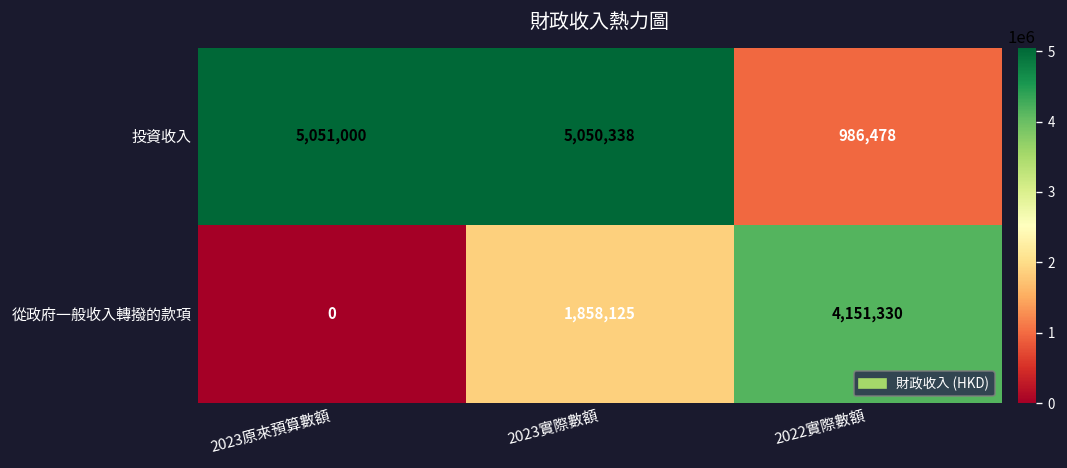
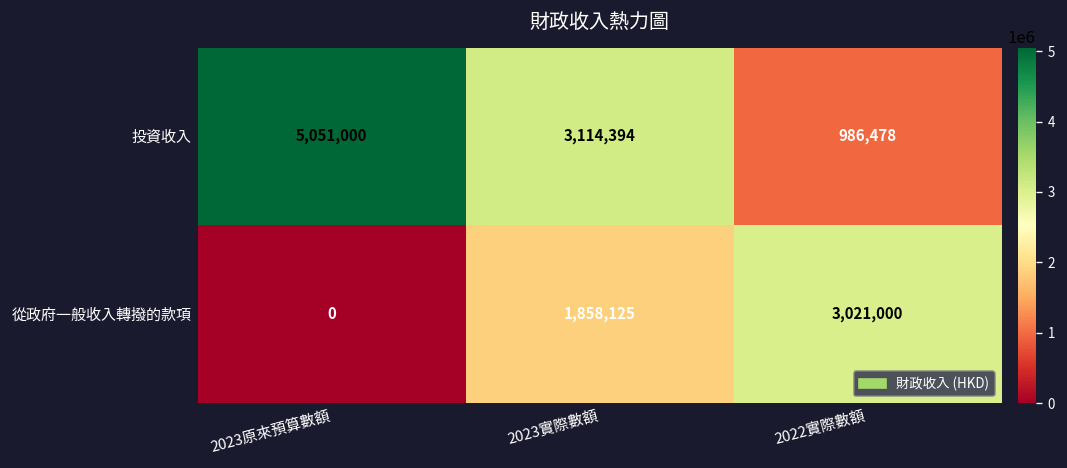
投資收入, 2023實際數額: 5,050,338 -> 3,114,394
從政府一般收入轉撥的款項, 2022實際數額: 4,151,330 -> 3,021,000
